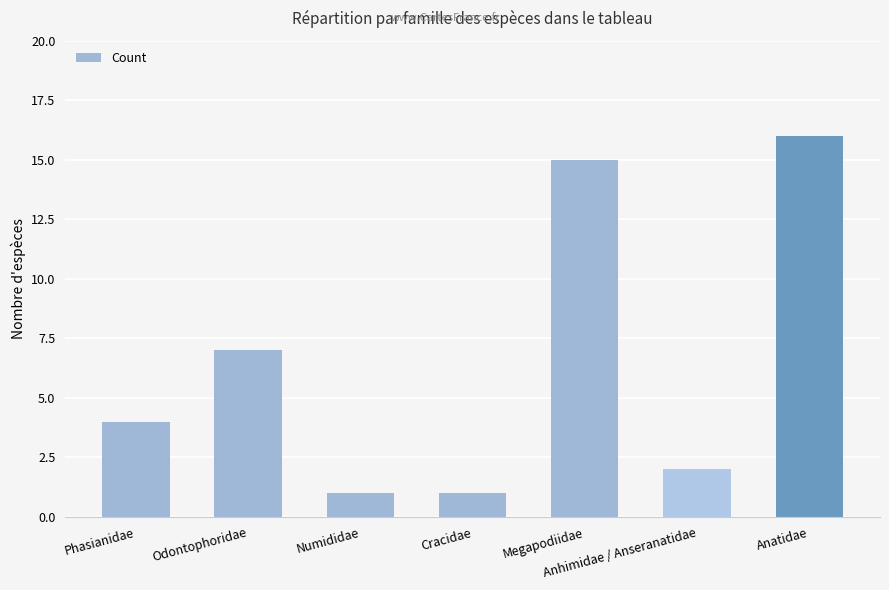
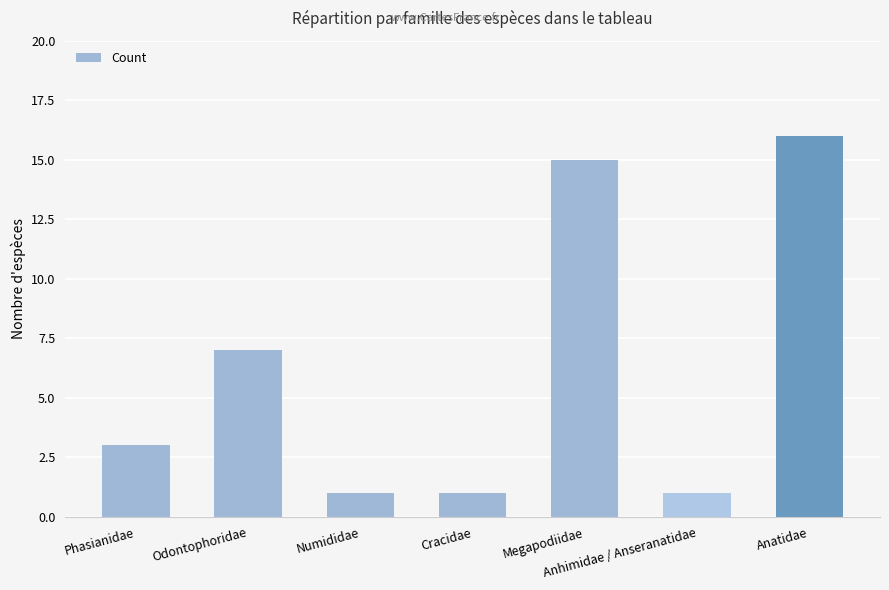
Phasianidae: 4 -> 3
Anhimidae / Anseranatidae: 2 -> 1
